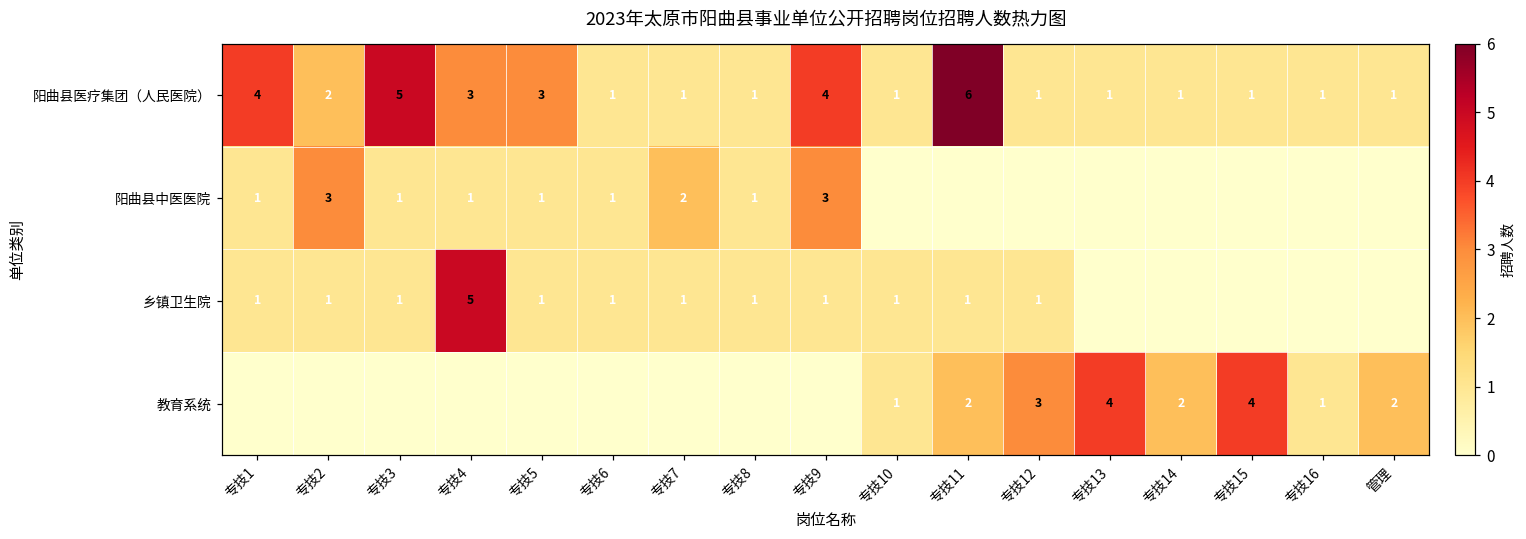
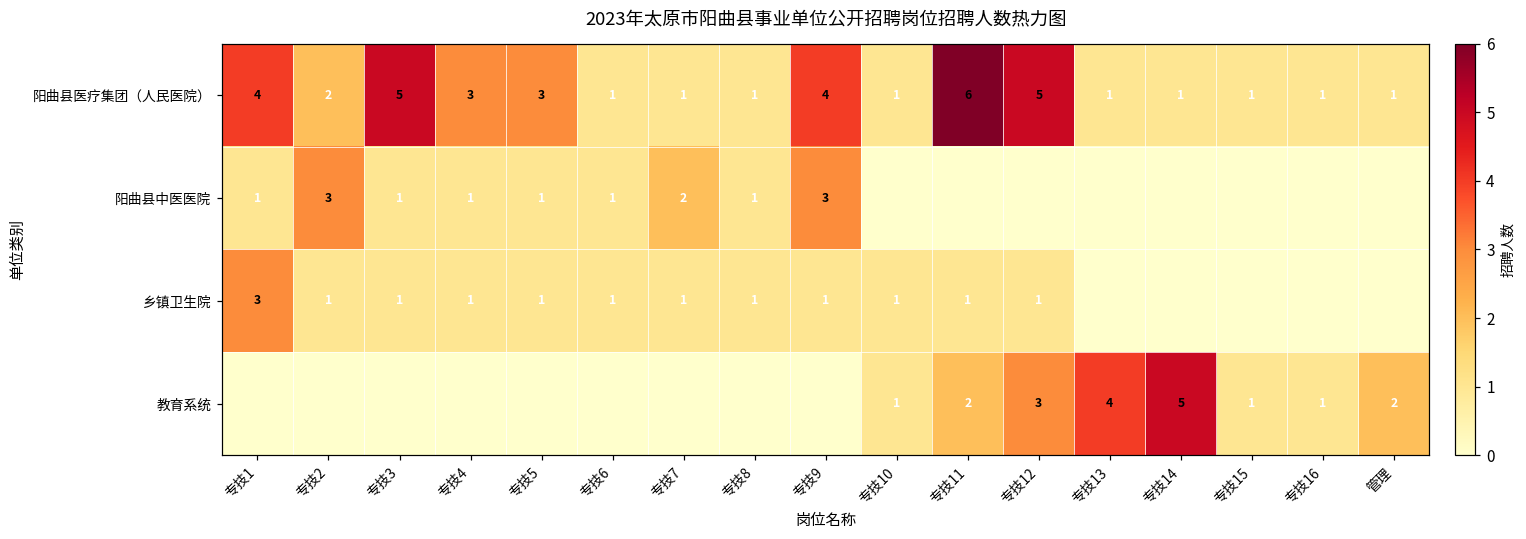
阳曲县医疗集团（人民医院）, 专技12: 1 -> 5
乡镇卫生院, 专技1: 1 -> 3
乡镇卫生院, 专技4: 5 -> 1
教育系统, 专技14: 2 -> 5
教育系统, 专技15: 4 -> 1
